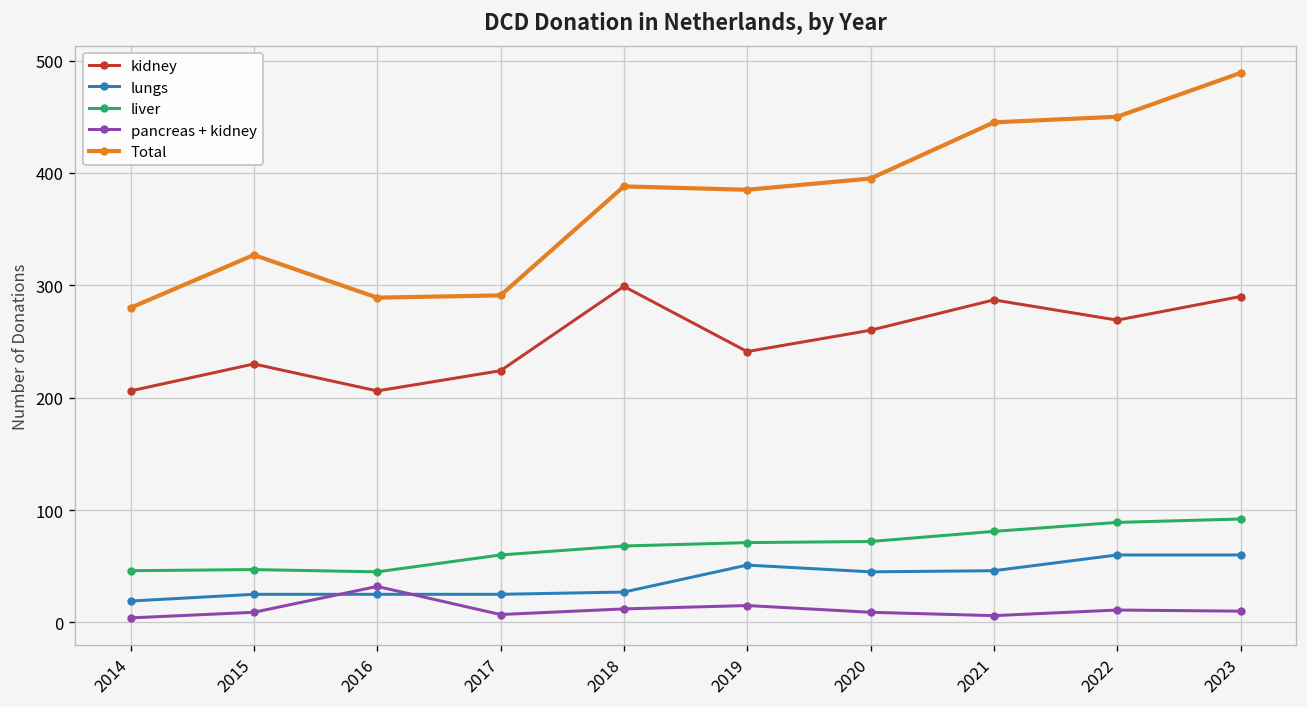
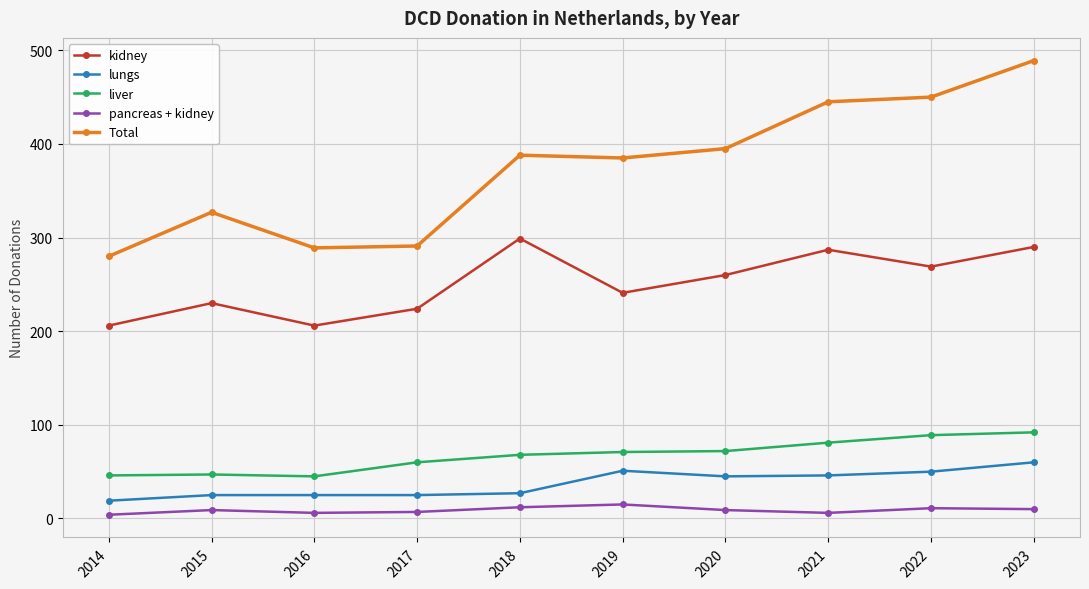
pancreas + kidney, 2016: 30 -> 10
lungs, 2022: 60 -> 50
